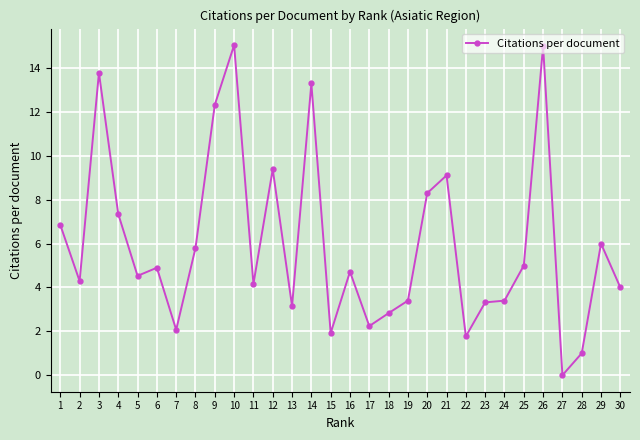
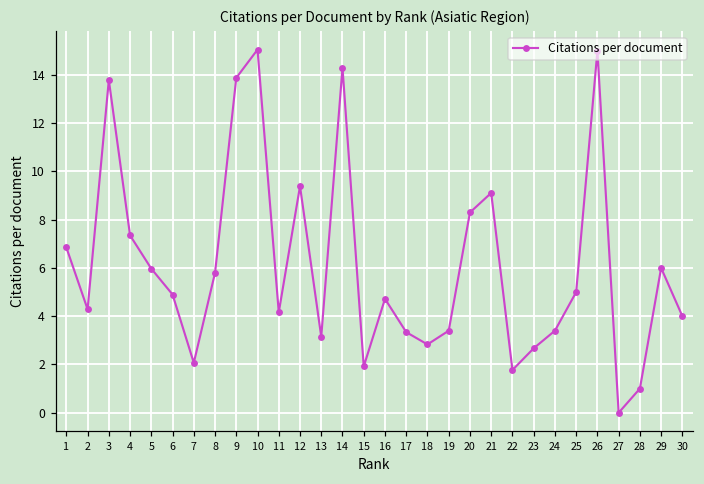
5: 4.5 -> 6.0
9: 12.3 -> 13.9
14: 13.3 -> 14.3
17: 2.2 -> 3.3
23: 3.3 -> 2.7
